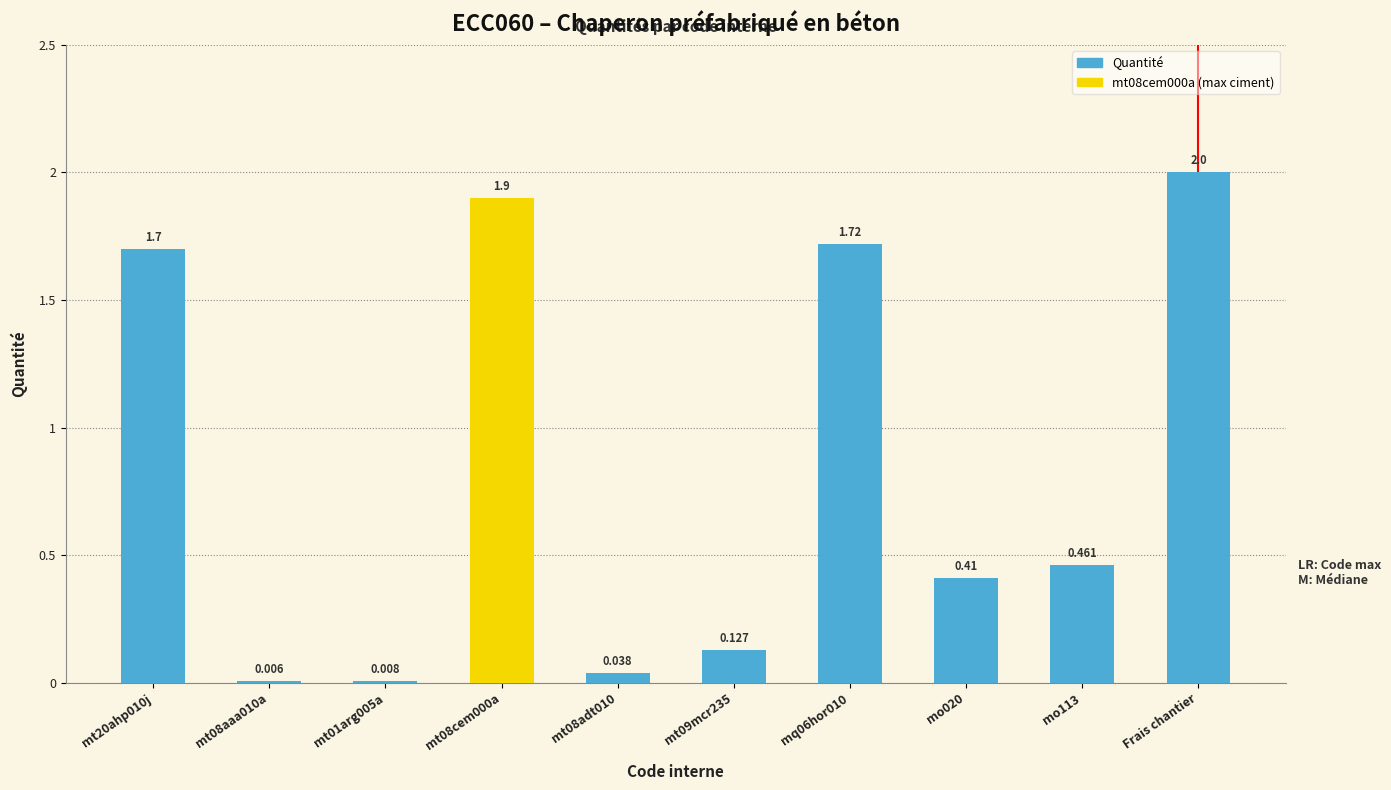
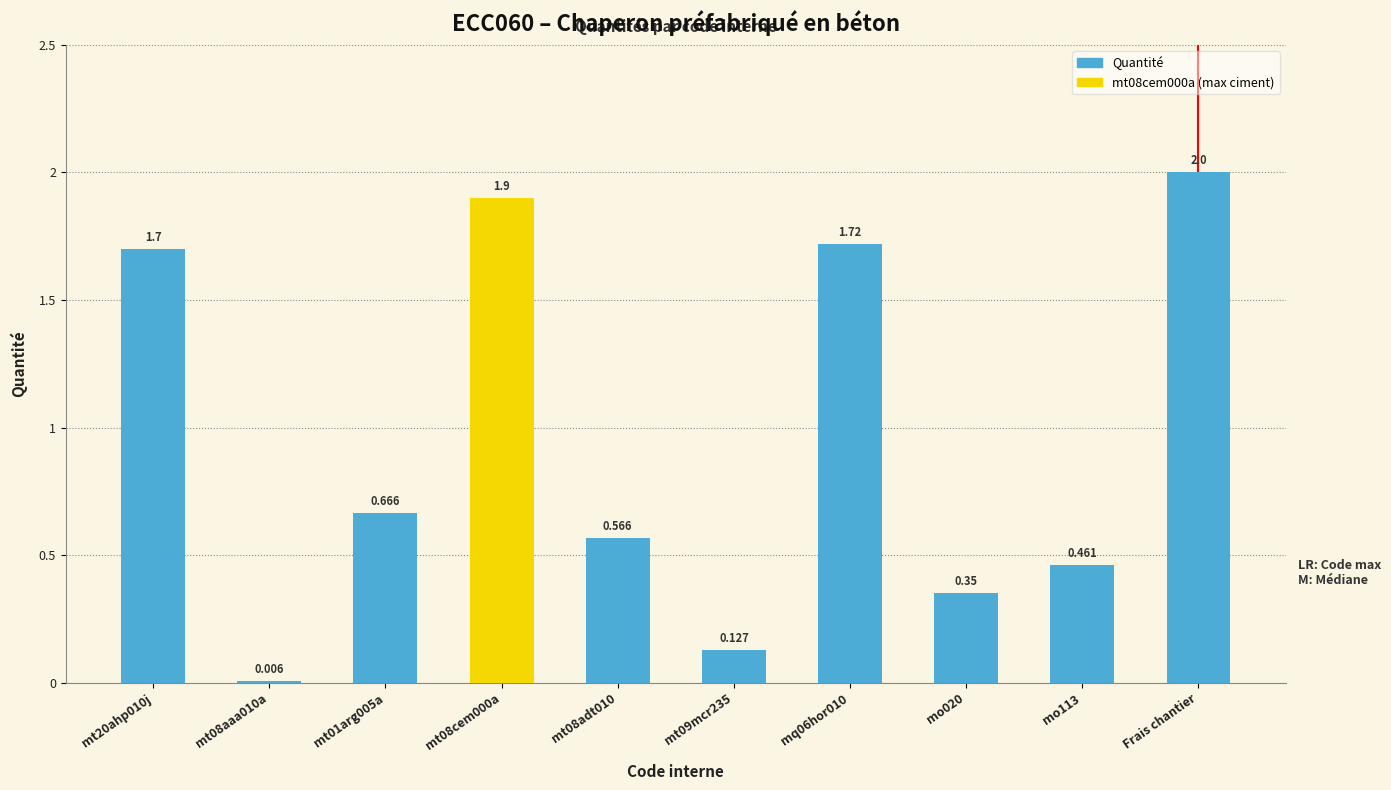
mt01arg005a: 0.008 -> 0.666
mt08adt010: 0.038 -> 0.566
mo020: 0.41 -> 0.35
